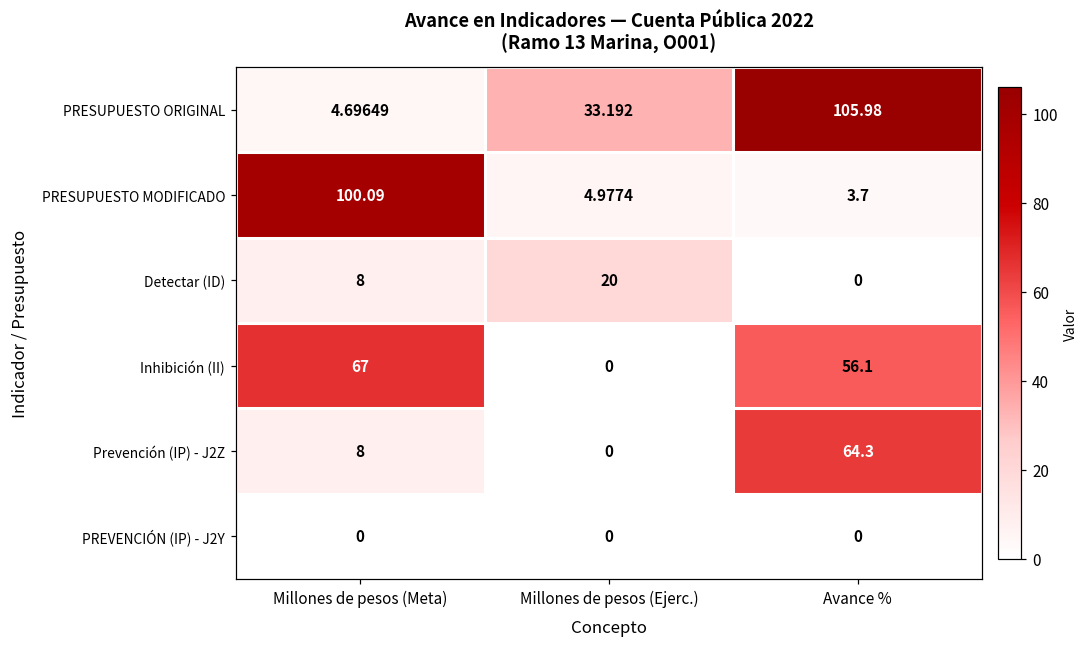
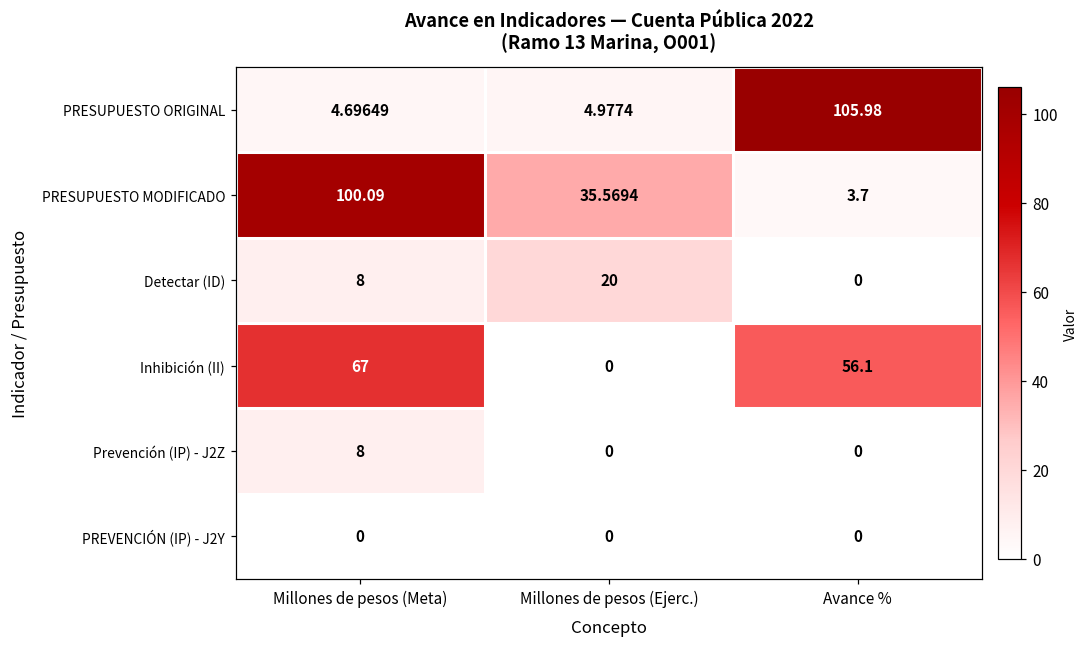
PRESUPUESTO ORIGINAL, Millones de pesos (Ejerc.): 33.192 -> 4.9774
PRESUPUESTO MODIFICADO, Millones de pesos (Ejerc.): 4.9774 -> 35.5694
Prevención (IP) - J2Z, Avance %: 64.3 -> 0
